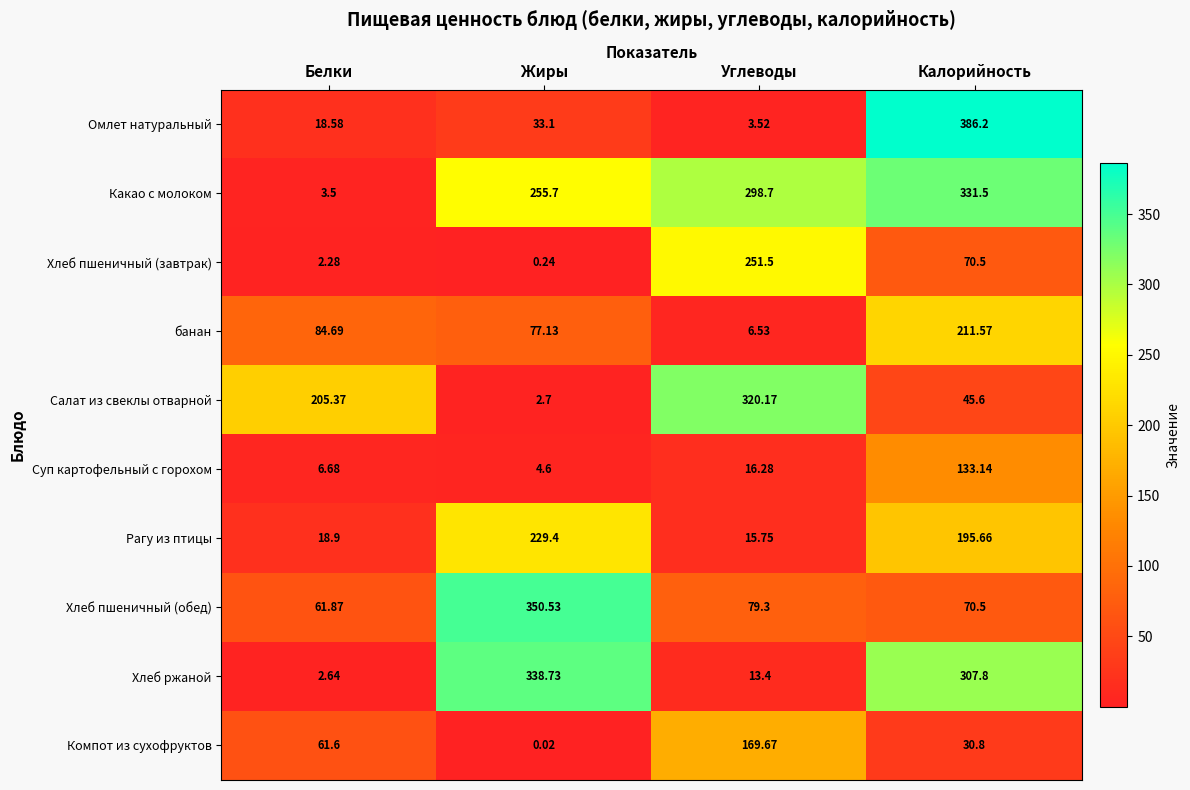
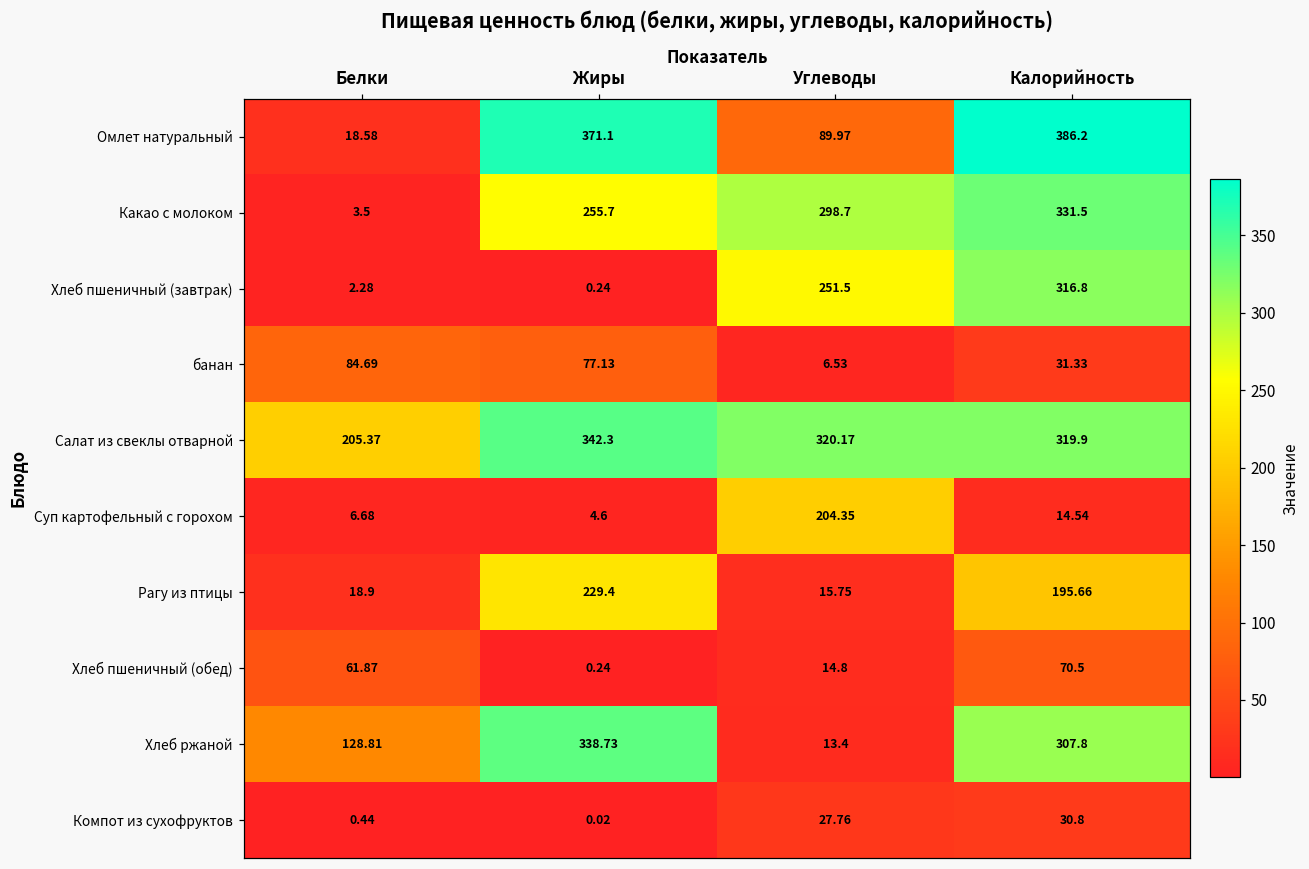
Омлет натуральный, Жиры: 33.1 -> 371.1
Омлет натуральный, Углеводы: 3.52 -> 89.97
Хлеб пшеничный (завтрак), Калорийность: 70.5 -> 316.8
банан, Калорийность: 211.57 -> 31.33
Салат из свеклы отварной, Жиры: 2.7 -> 342.3
Салат из свеклы отварной, Калорийность: 45.6 -> 319.9
Суп картофельный с горохом, Углеводы: 16.28 -> 204.35
Суп картофельный с горохом, Калорийность: 133.14 -> 14.54
Хлеб пшеничный (обед), Жиры: 350.53 -> 0.24
Хлеб пшеничный (обед), Углеводы: 79.3 -> 14.8
Хлеб ржаной, Белки: 2.64 -> 128.81
Компот из сухофруктов, Белки: 61.6 -> 0.44
Компот из сухофруктов, Углеводы: 169.67 -> 27.76
